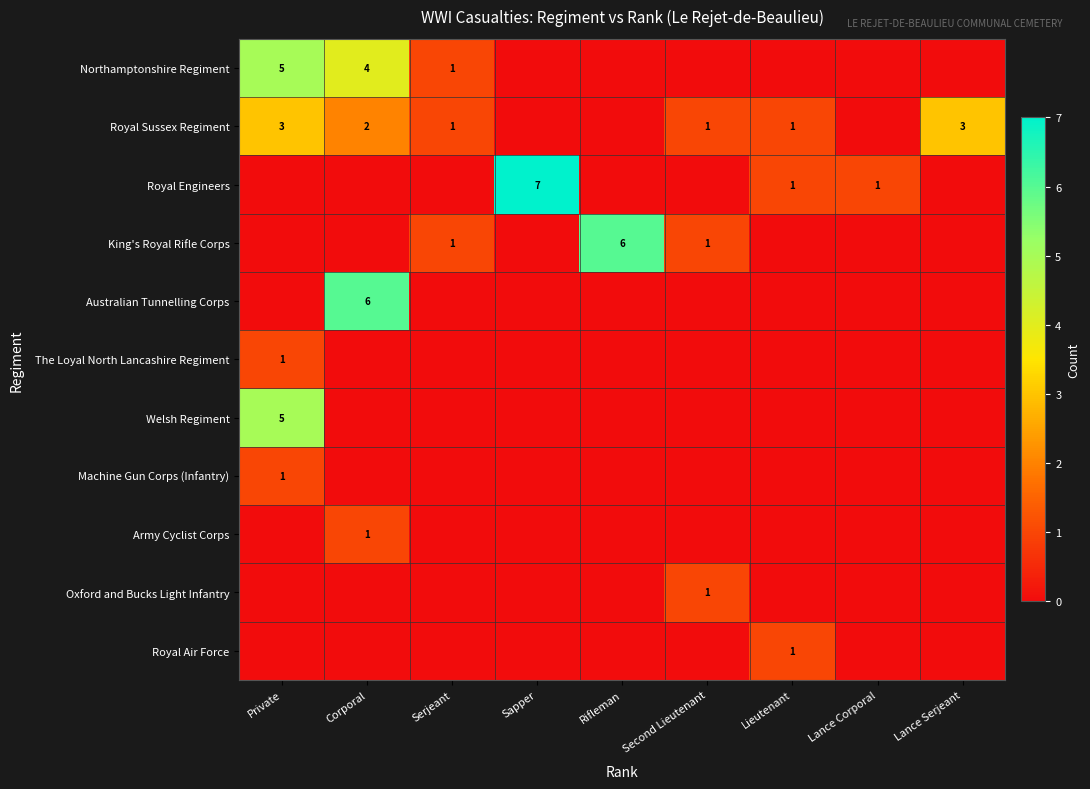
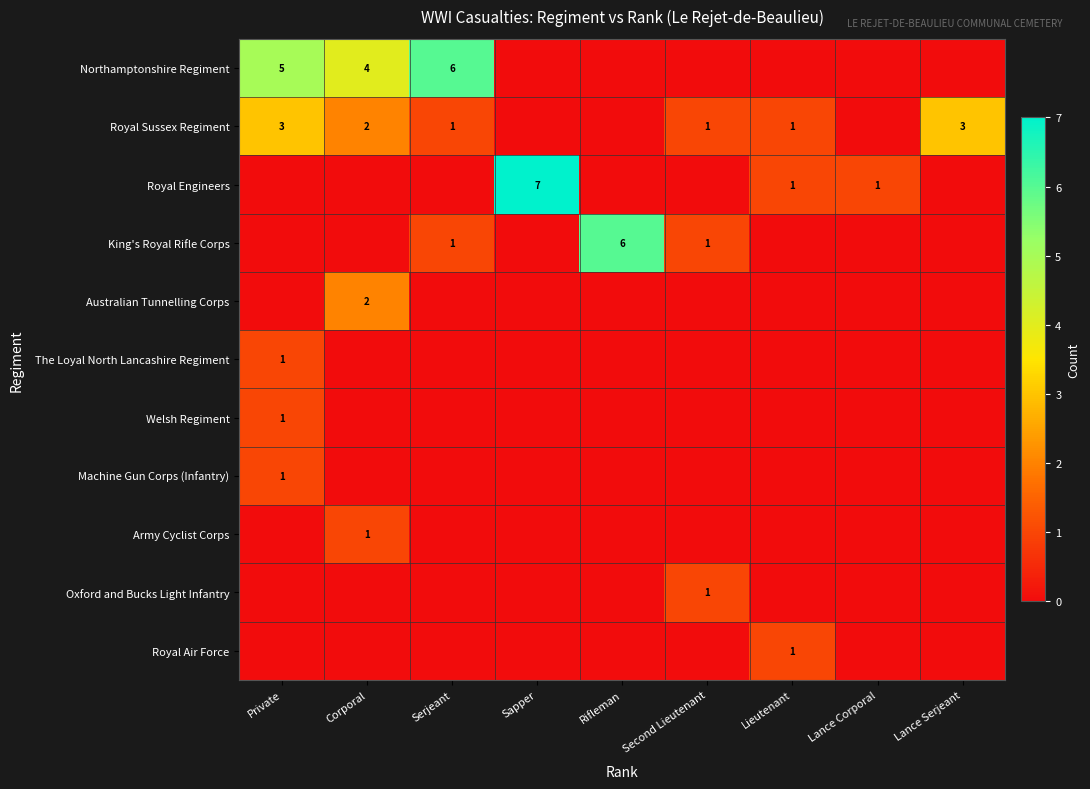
Northamptonshire Regiment, Serjeant: 1 -> 6
Australian Tunnelling Corps, Corporal: 6 -> 2
Welsh Regiment, Private: 5 -> 1
